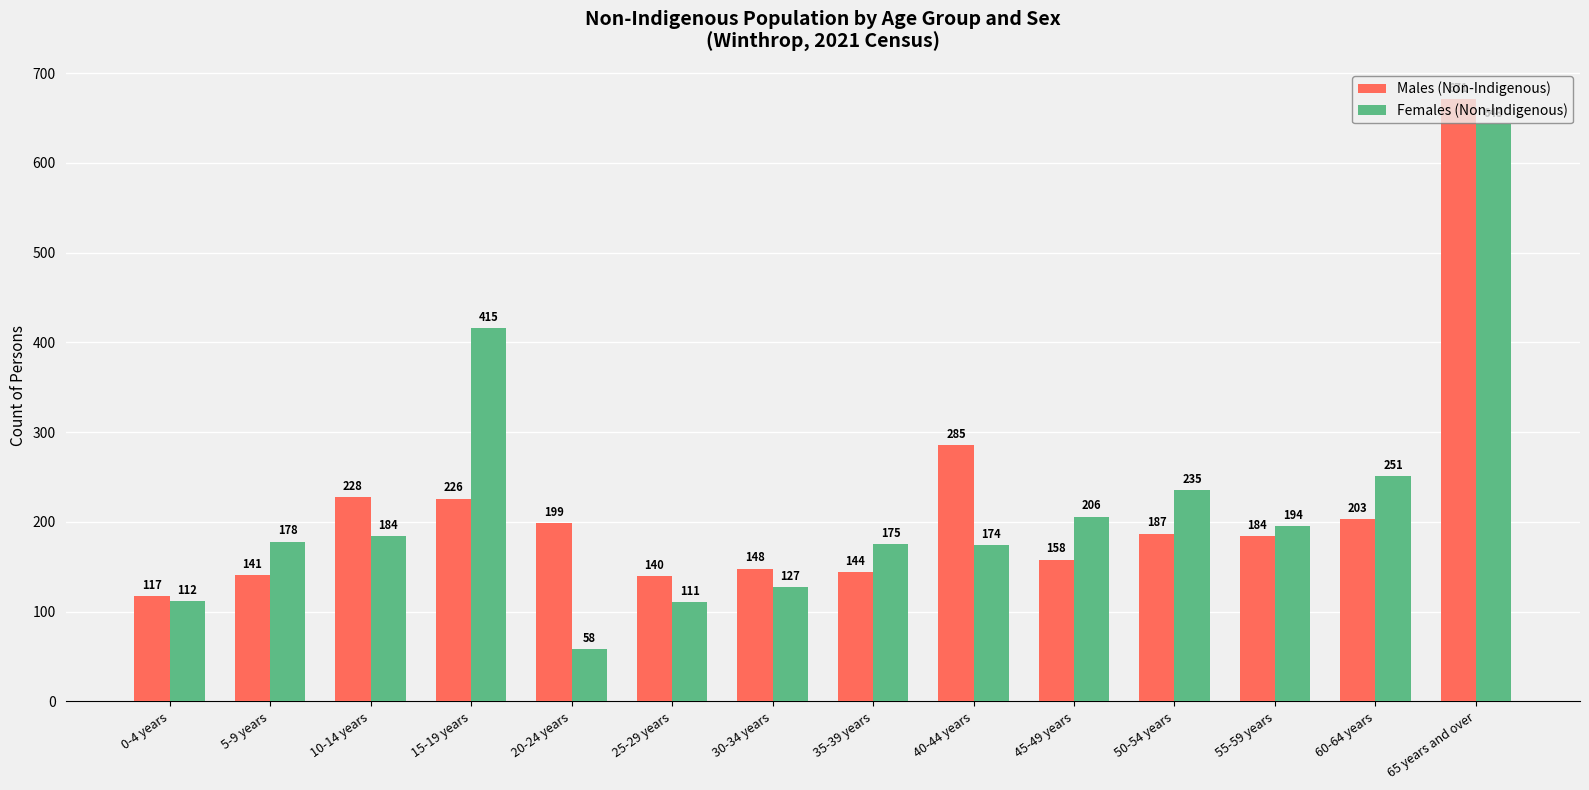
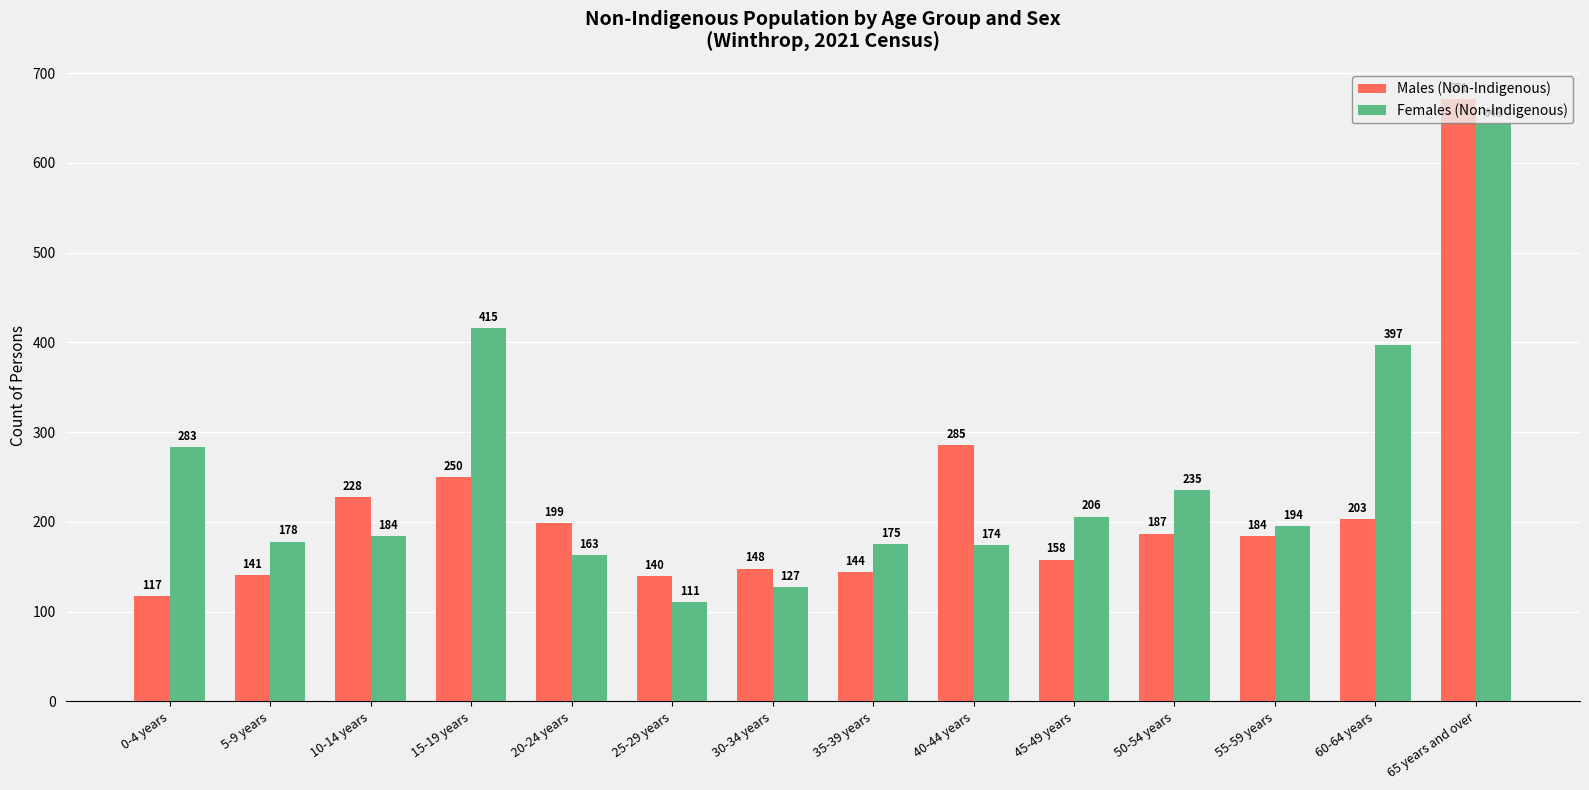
Females (Non-Indigenous), 0-4 years: 112 -> 283
Males (Non-Indigenous), 15-19 years: 226 -> 250
Females (Non-Indigenous), 20-24 years: 58 -> 163
Females (Non-Indigenous), 60-64 years: 251 -> 397
